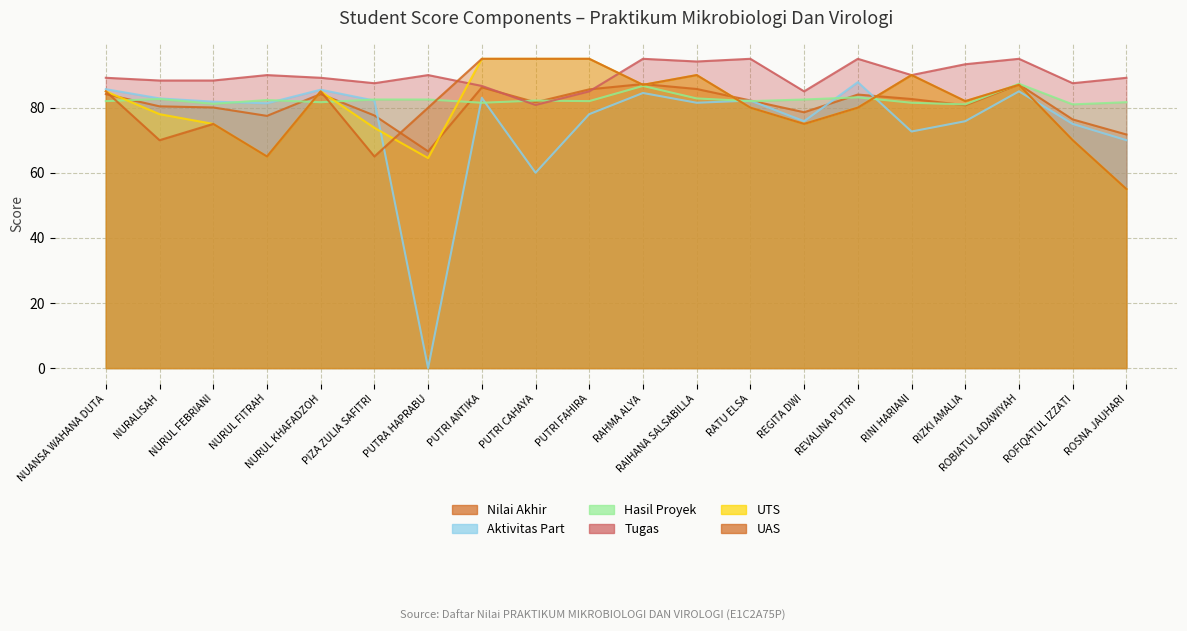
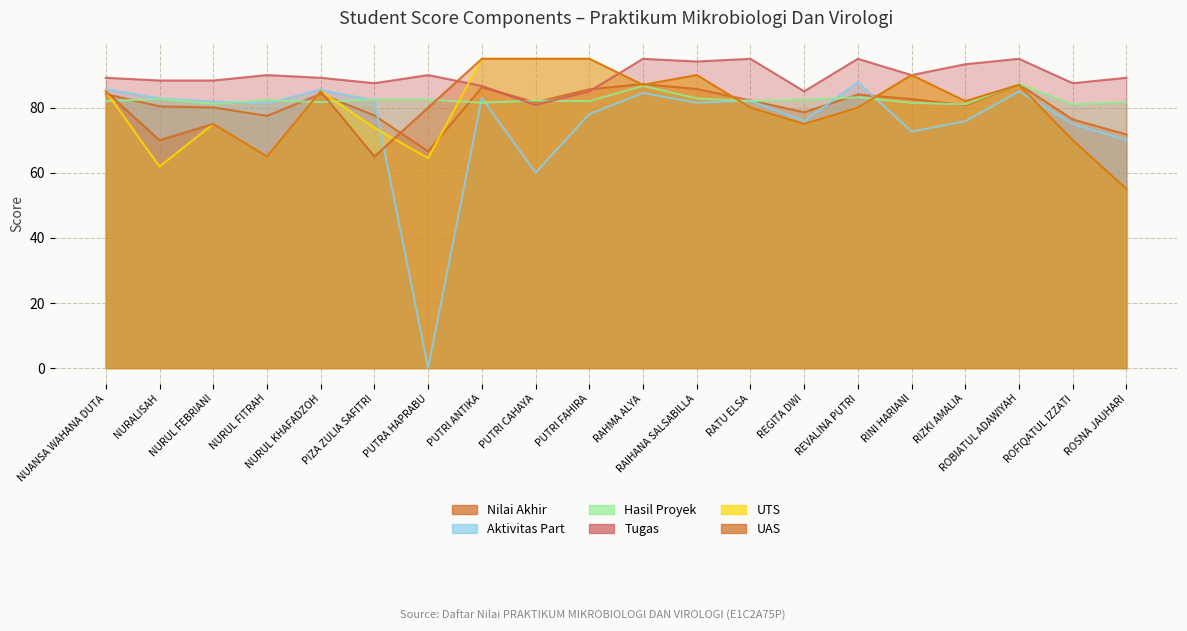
UTS, NURALISAH: 78 -> 62
